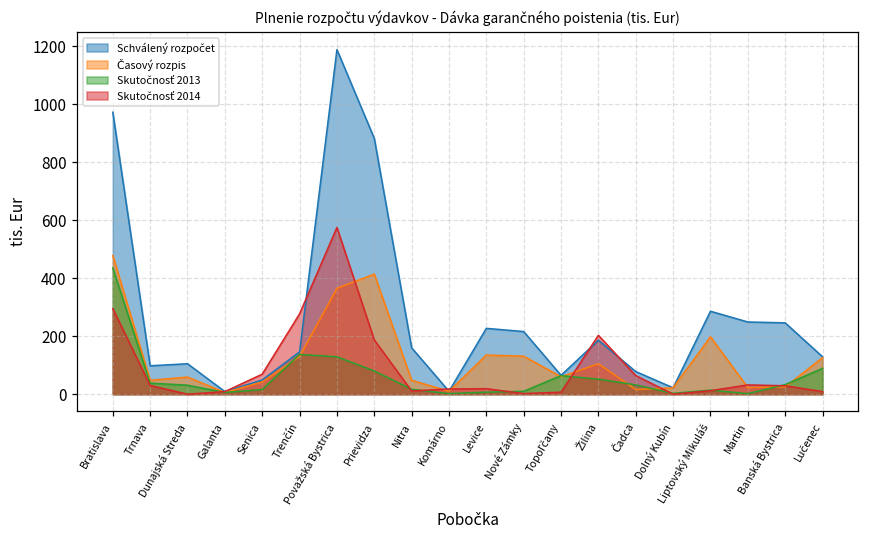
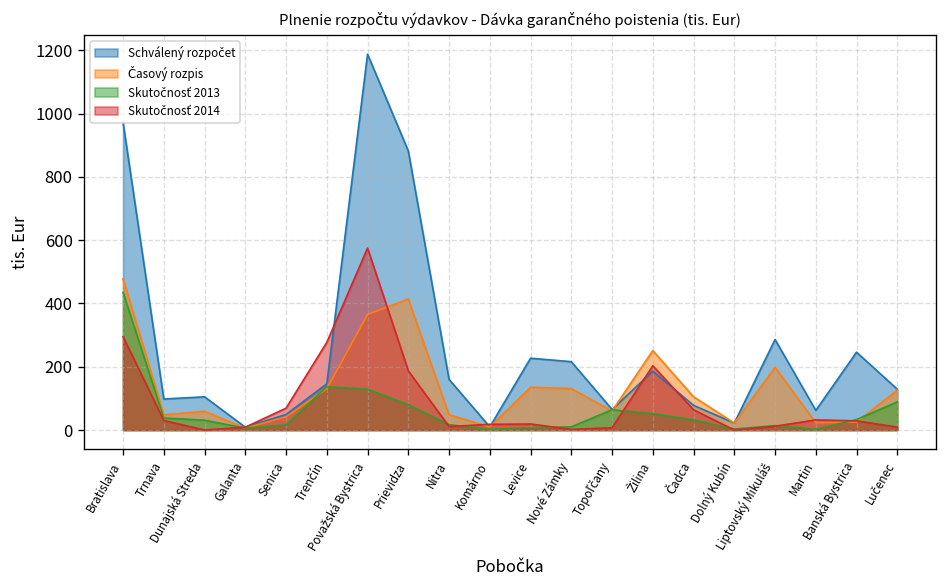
Časový rozpis, Žilina: 110 -> 250
Časový rozpis, Čadca: 20 -> 110
Schválený rozpočet, Martin: 250 -> 60
